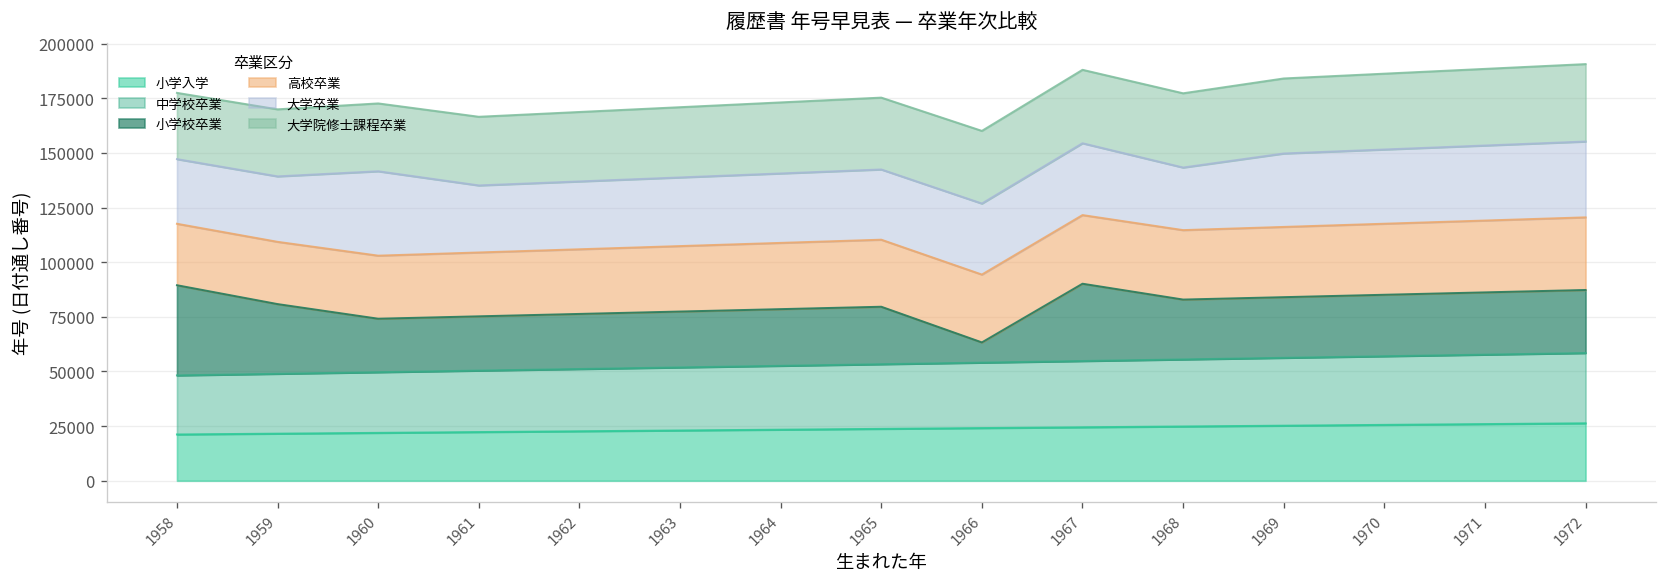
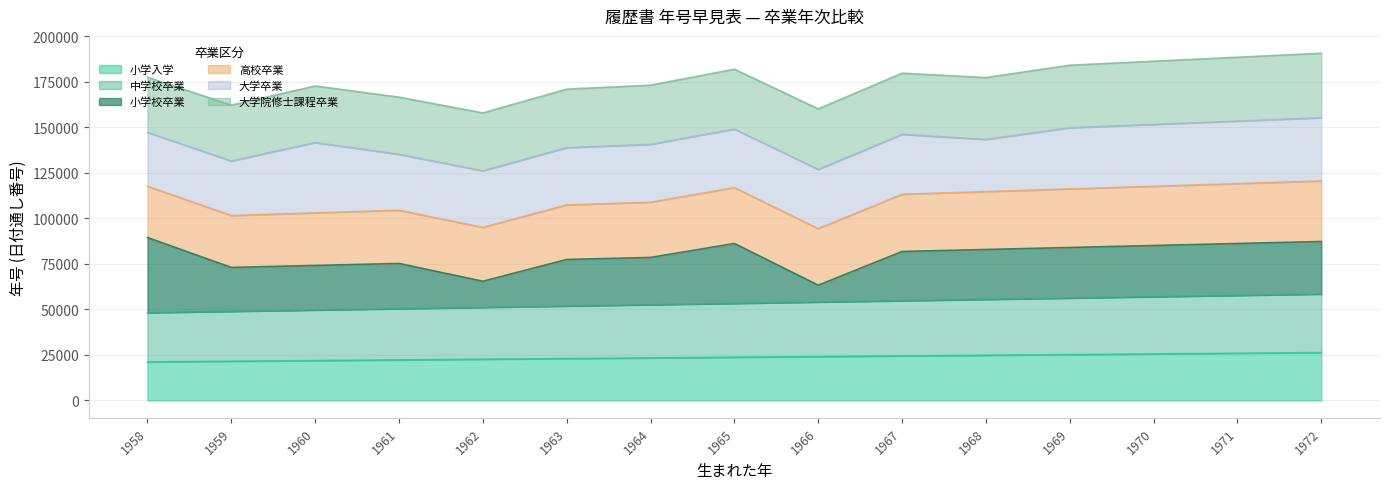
小学校卒業, 1959: 32000 -> 24000
小学校卒業, 1962: 25000 -> 14000
小学校卒業, 1965: 26000 -> 33000
小学校卒業, 1967: 35000 -> 27000
